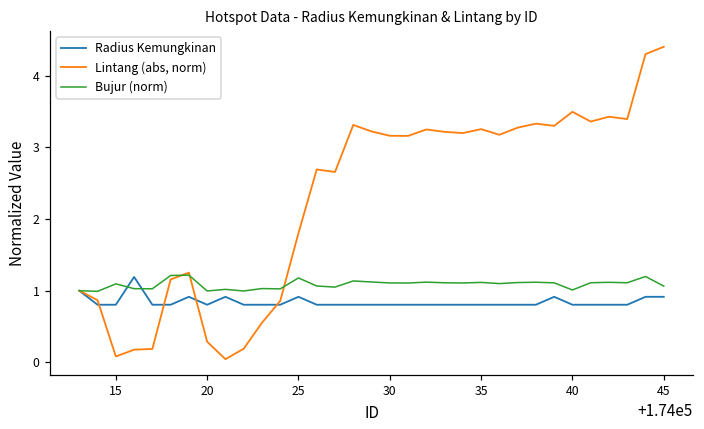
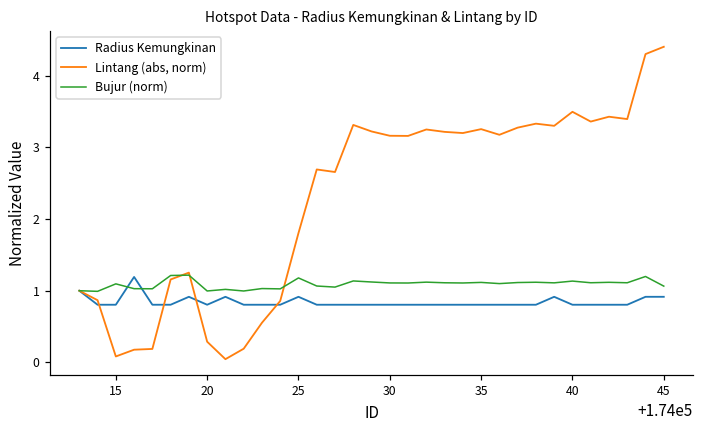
Bujur (norm), 40: 1.0 -> 1.1
